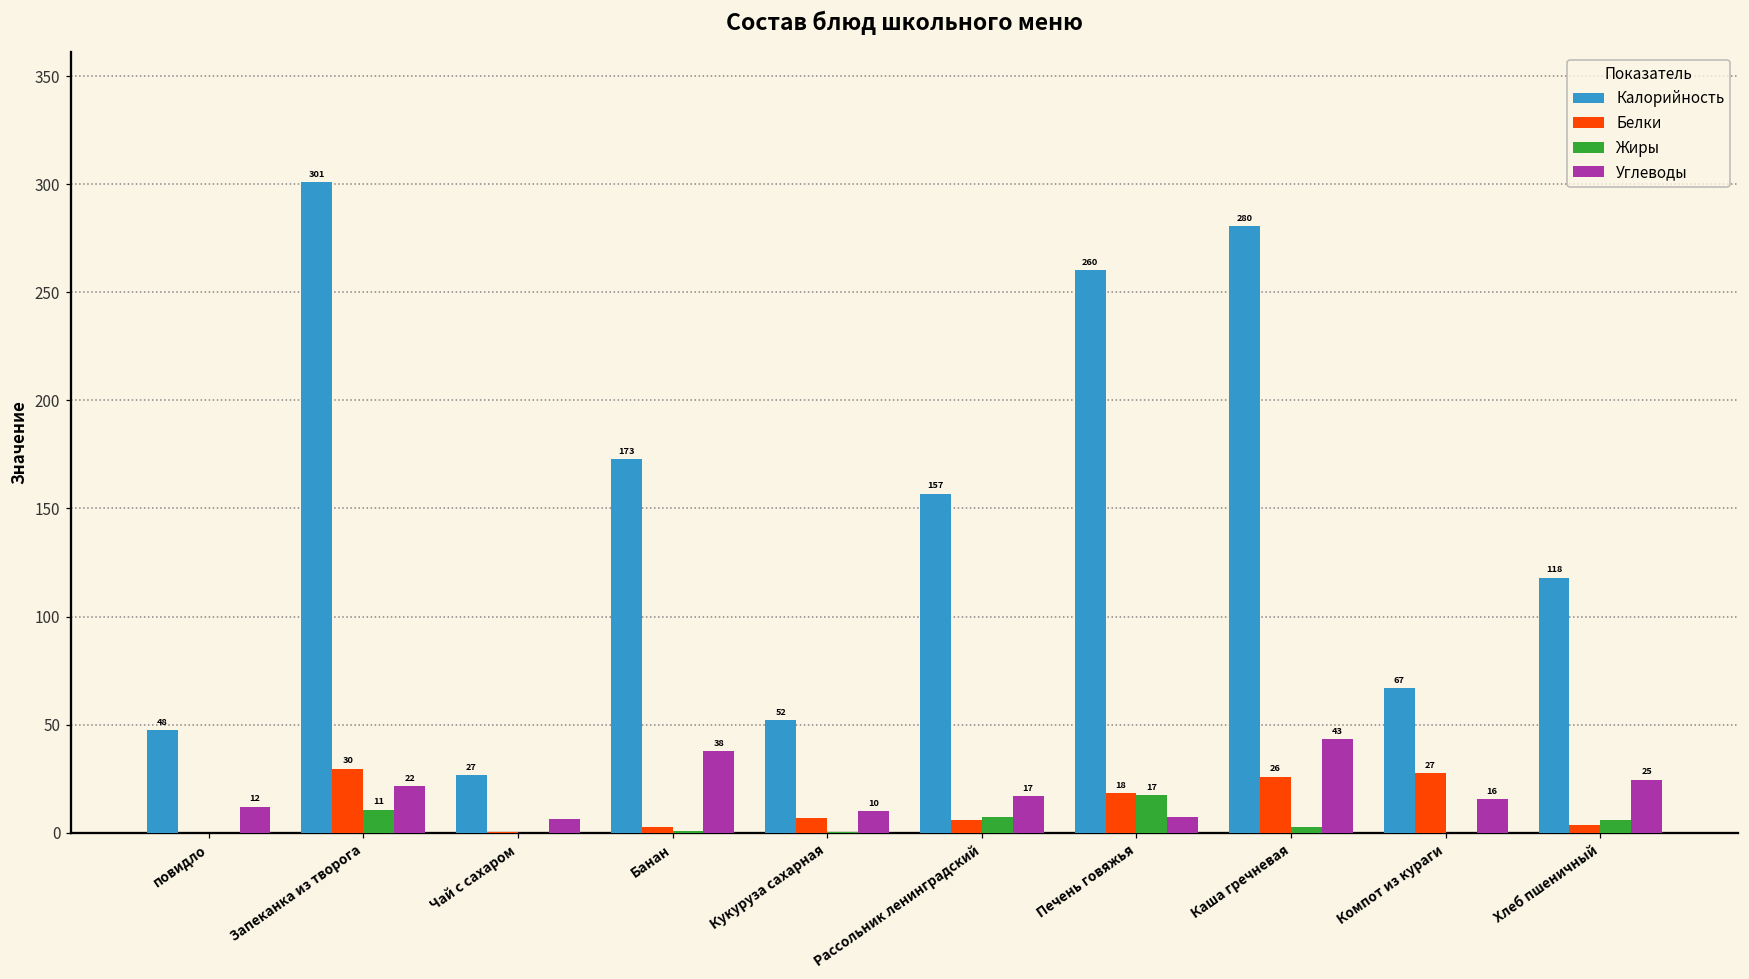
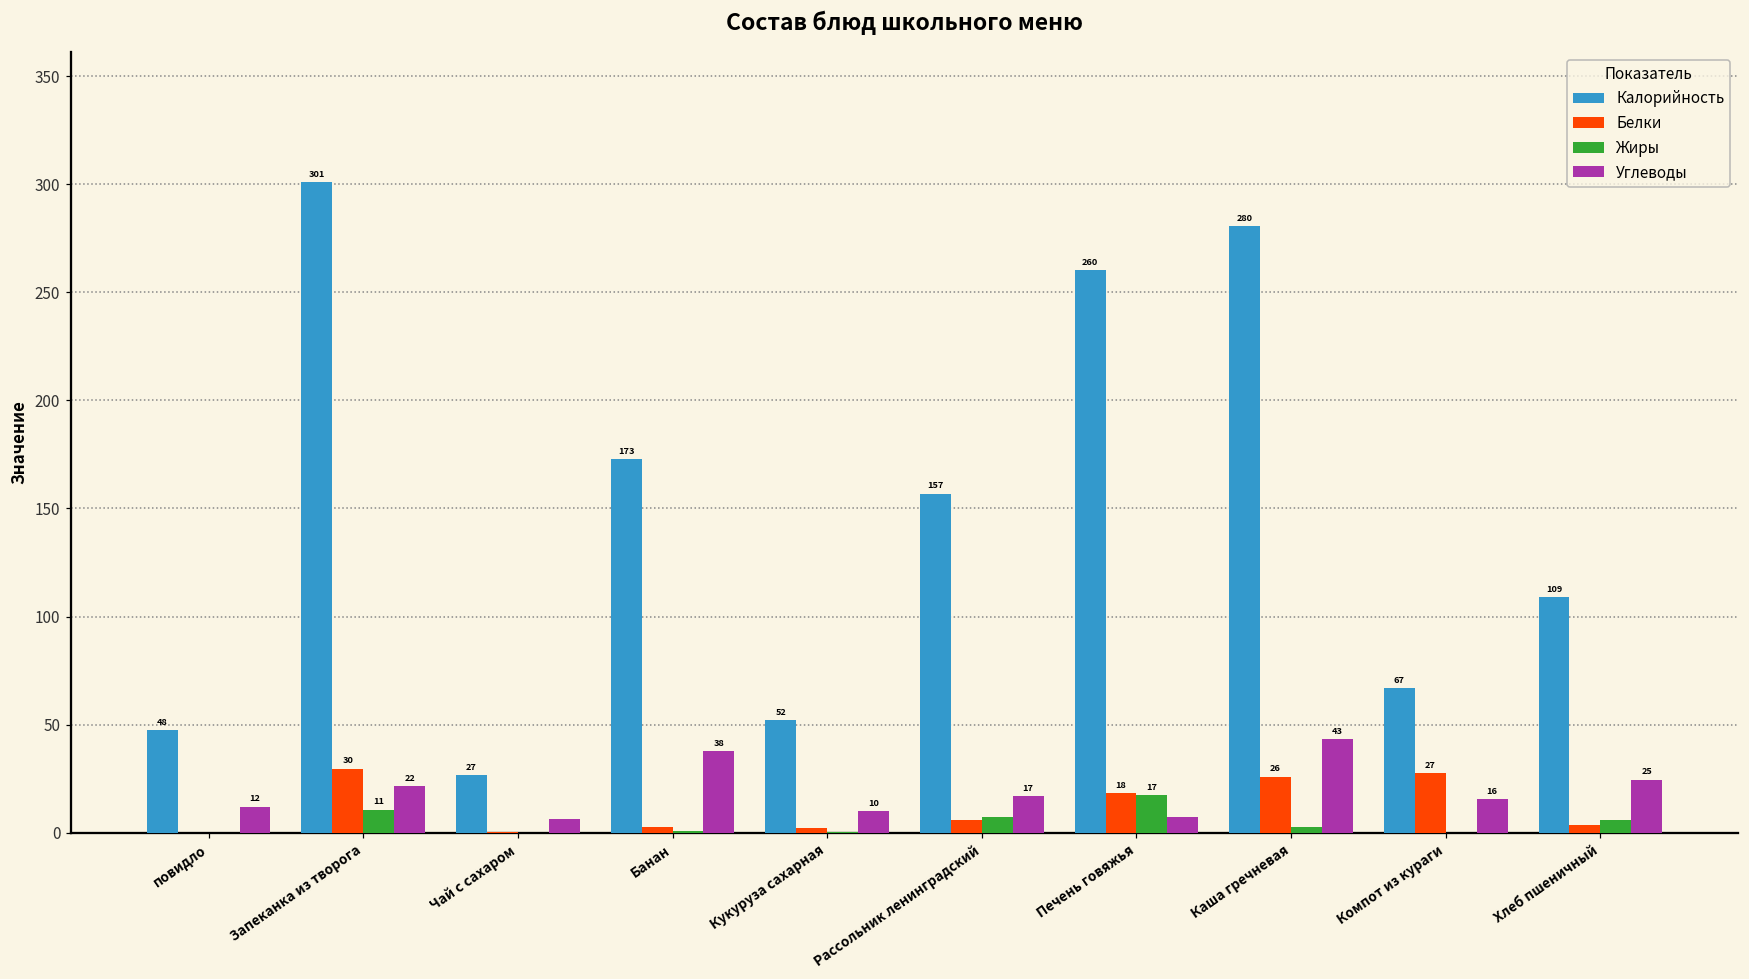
Белки, Кукуруза сахарная: 7 -> 2
Калорийность, Хлеб пшеничный: 118 -> 109
